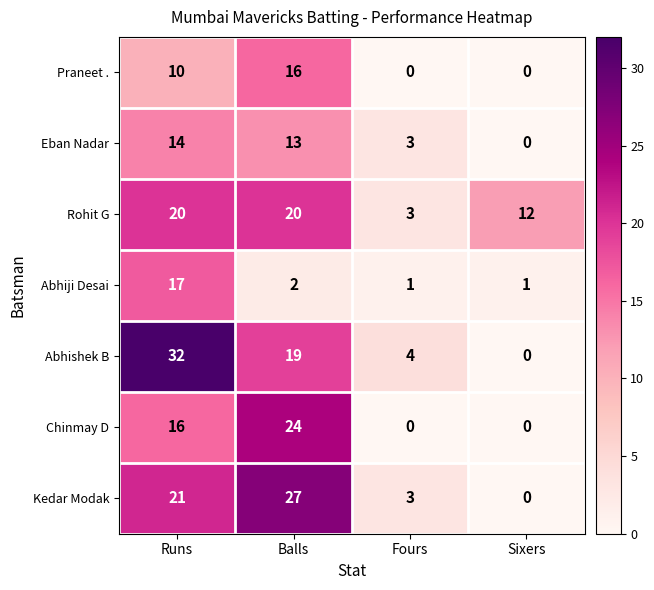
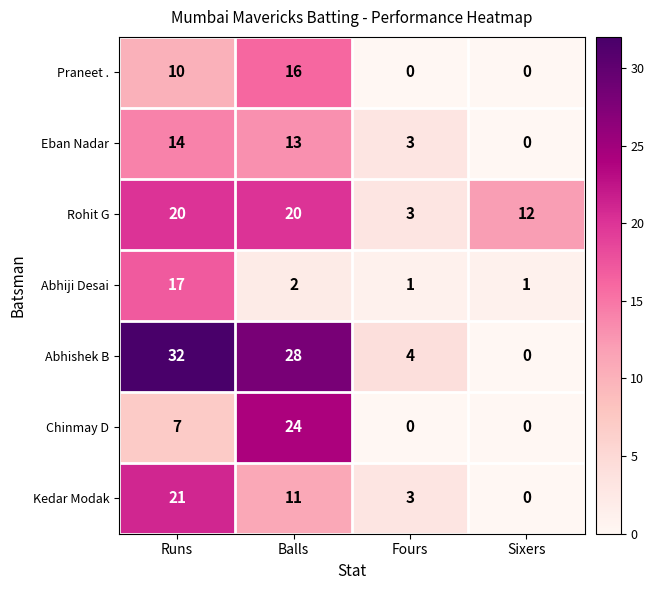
Abhishek B, Balls: 19 -> 28
Chinmay D, Runs: 16 -> 7
Kedar Modak, Balls: 27 -> 11
